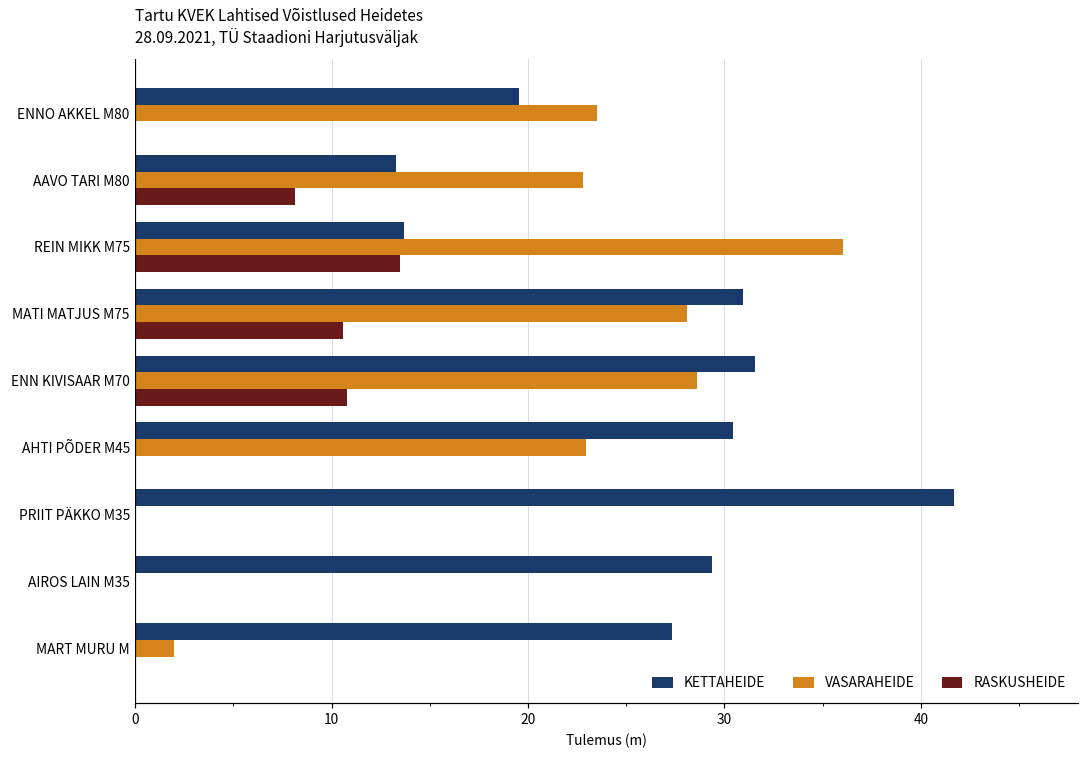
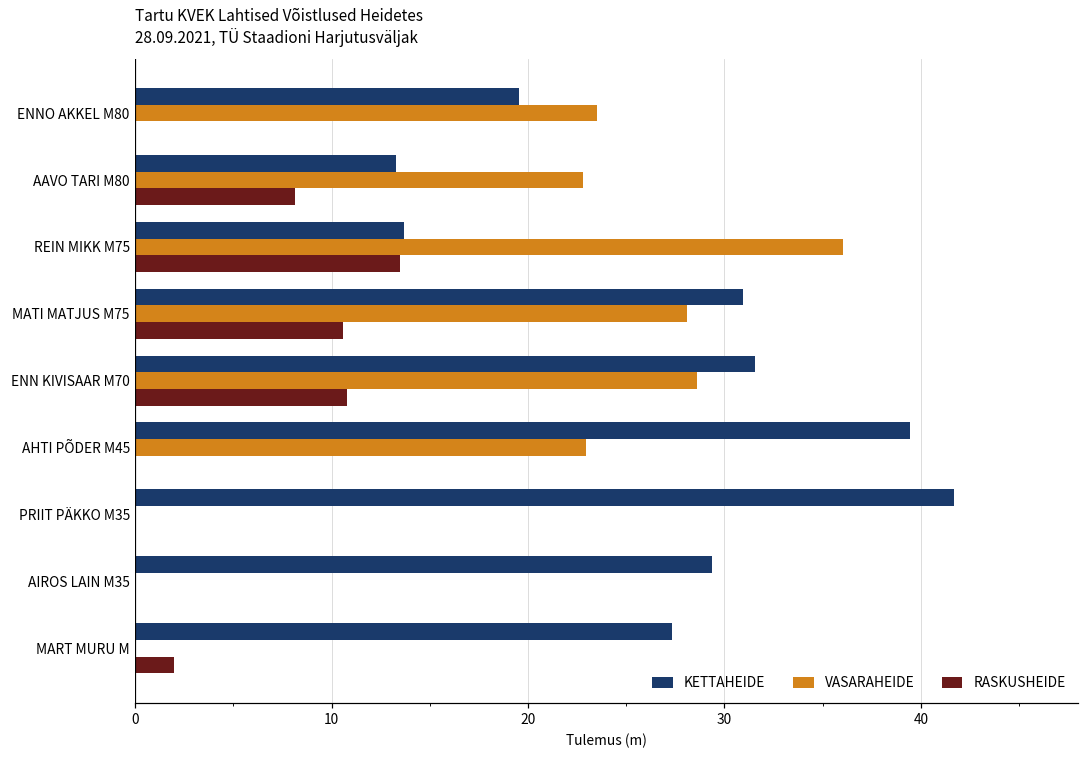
KETTAHEIDE, AHTI PÕDER M45: 30.4 -> 39.4
VASARAHEIDE, MART MURU M: 2 -> 0
RASKUSHEIDE, MART MURU M: 0 -> 2
